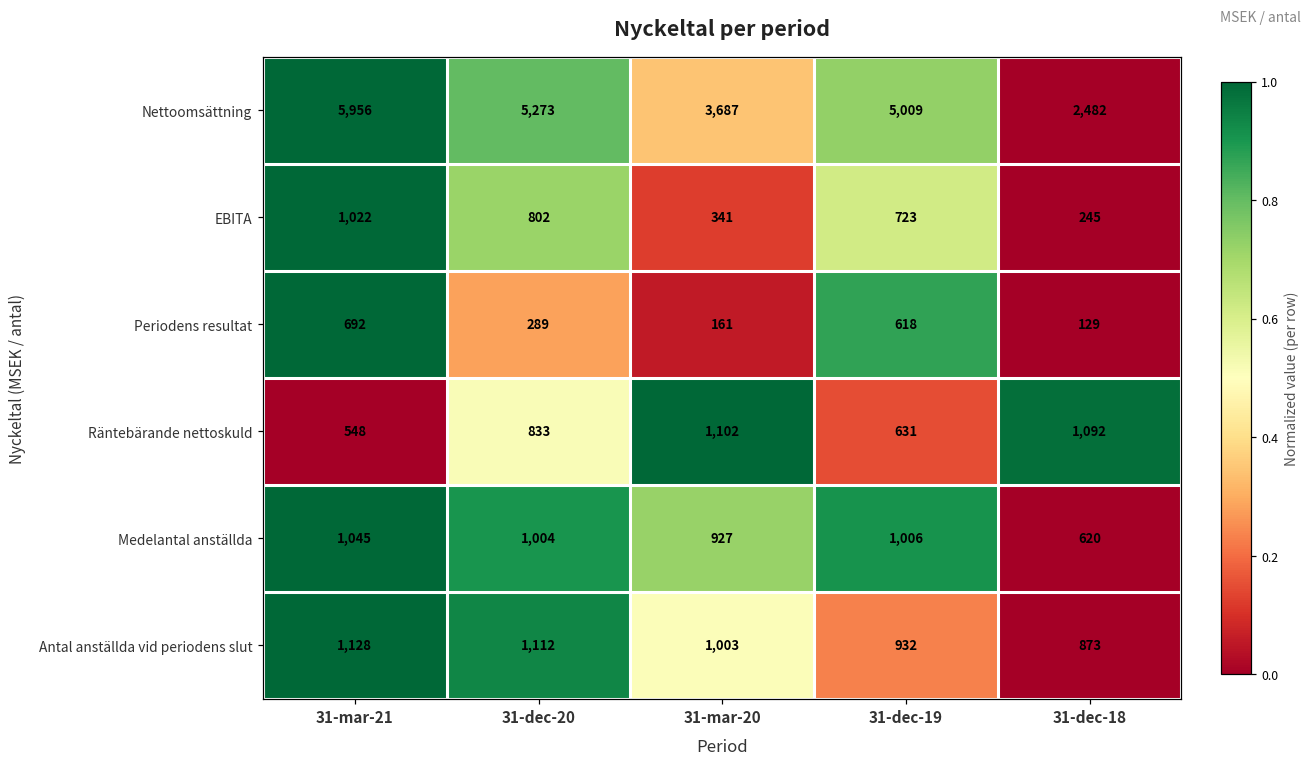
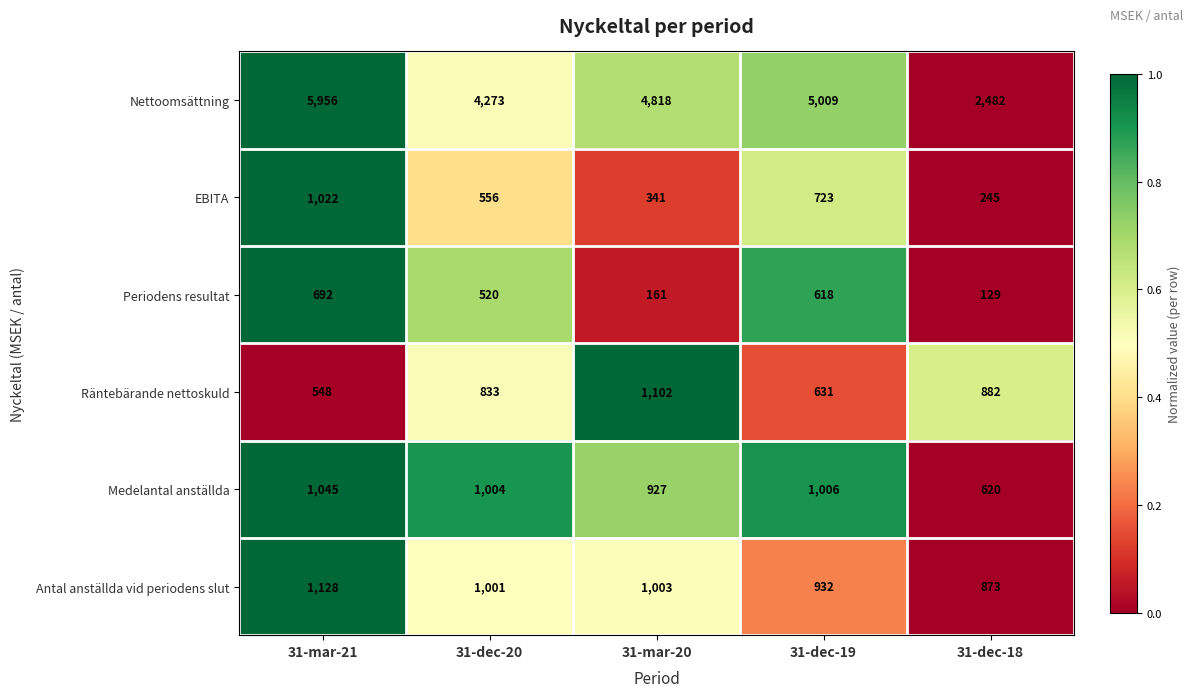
Nettoomsättning, 31-dec-20: 5,273 -> 4,273
Nettoomsättning, 31-mar-20: 3,687 -> 4,818
EBITA, 31-dec-20: 802 -> 556
Periodens resultat, 31-dec-20: 289 -> 520
Räntebärande nettoskuld, 31-dec-18: 1,092 -> 882
Antal anställda vid periodens slut, 31-dec-20: 1,112 -> 1,001
